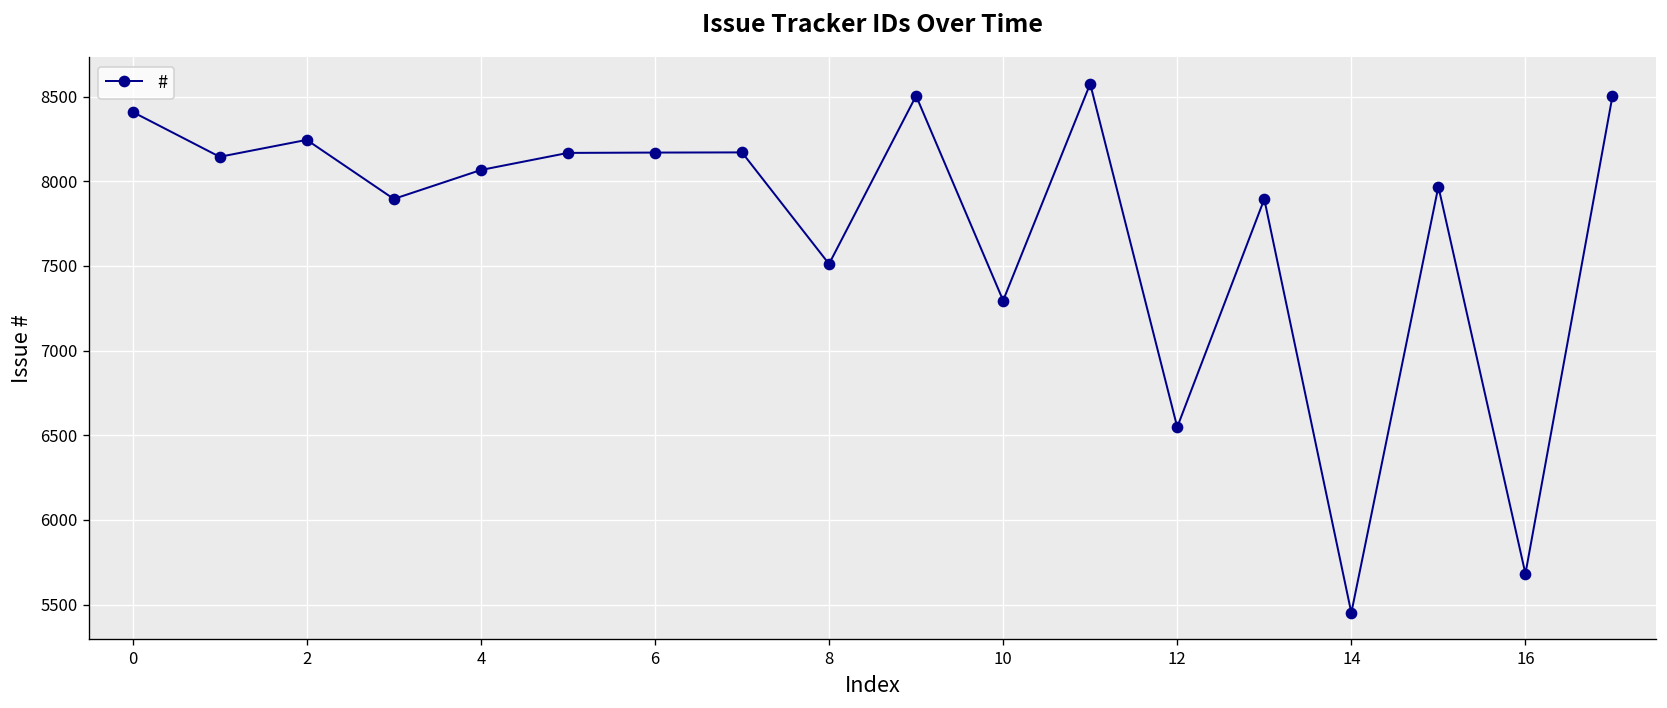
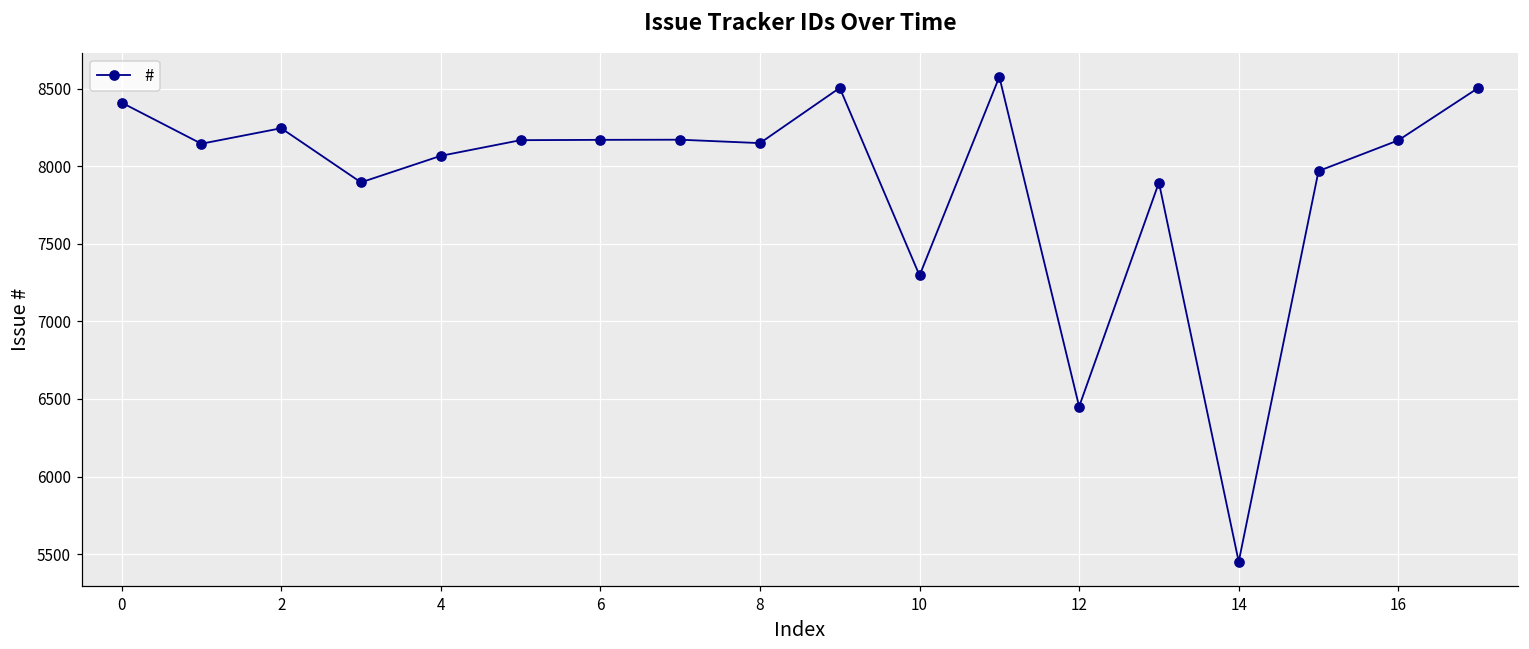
8: 7510 -> 8150
12: 6550 -> 6450
16: 5680 -> 8170
